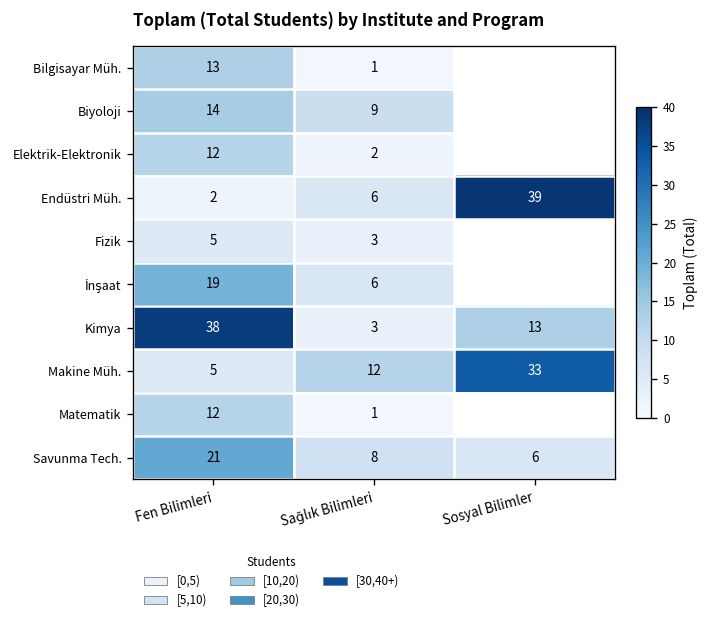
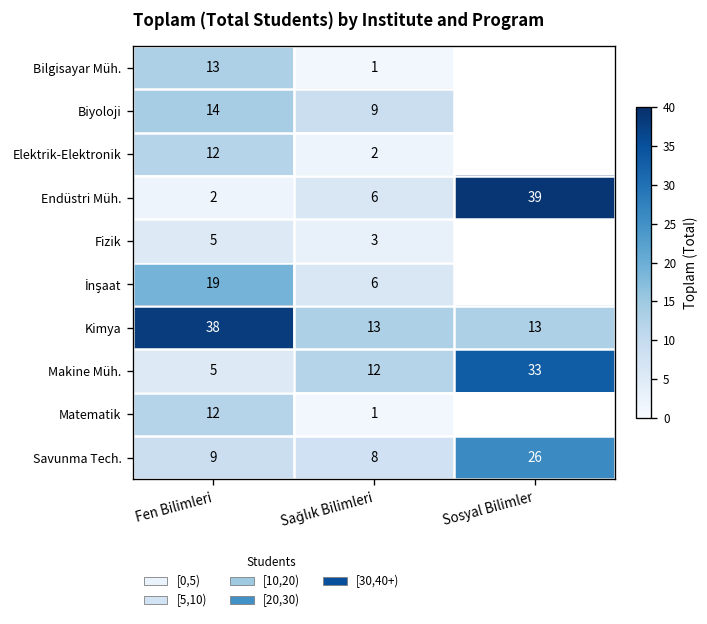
Kimya, Sağlık Bilimleri: 3 -> 13
Savunma Tech., Fen Bilimleri: 21 -> 9
Savunma Tech., Sosyal Bilimler: 6 -> 26
